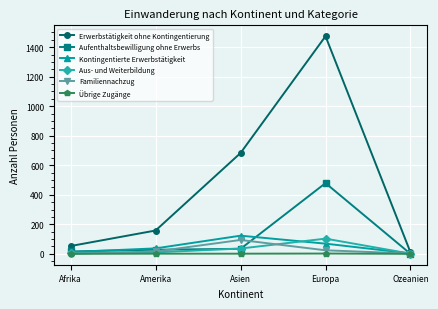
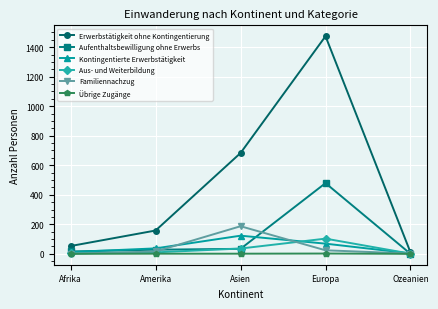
Familiennachzug, Asien: 90 -> 190
